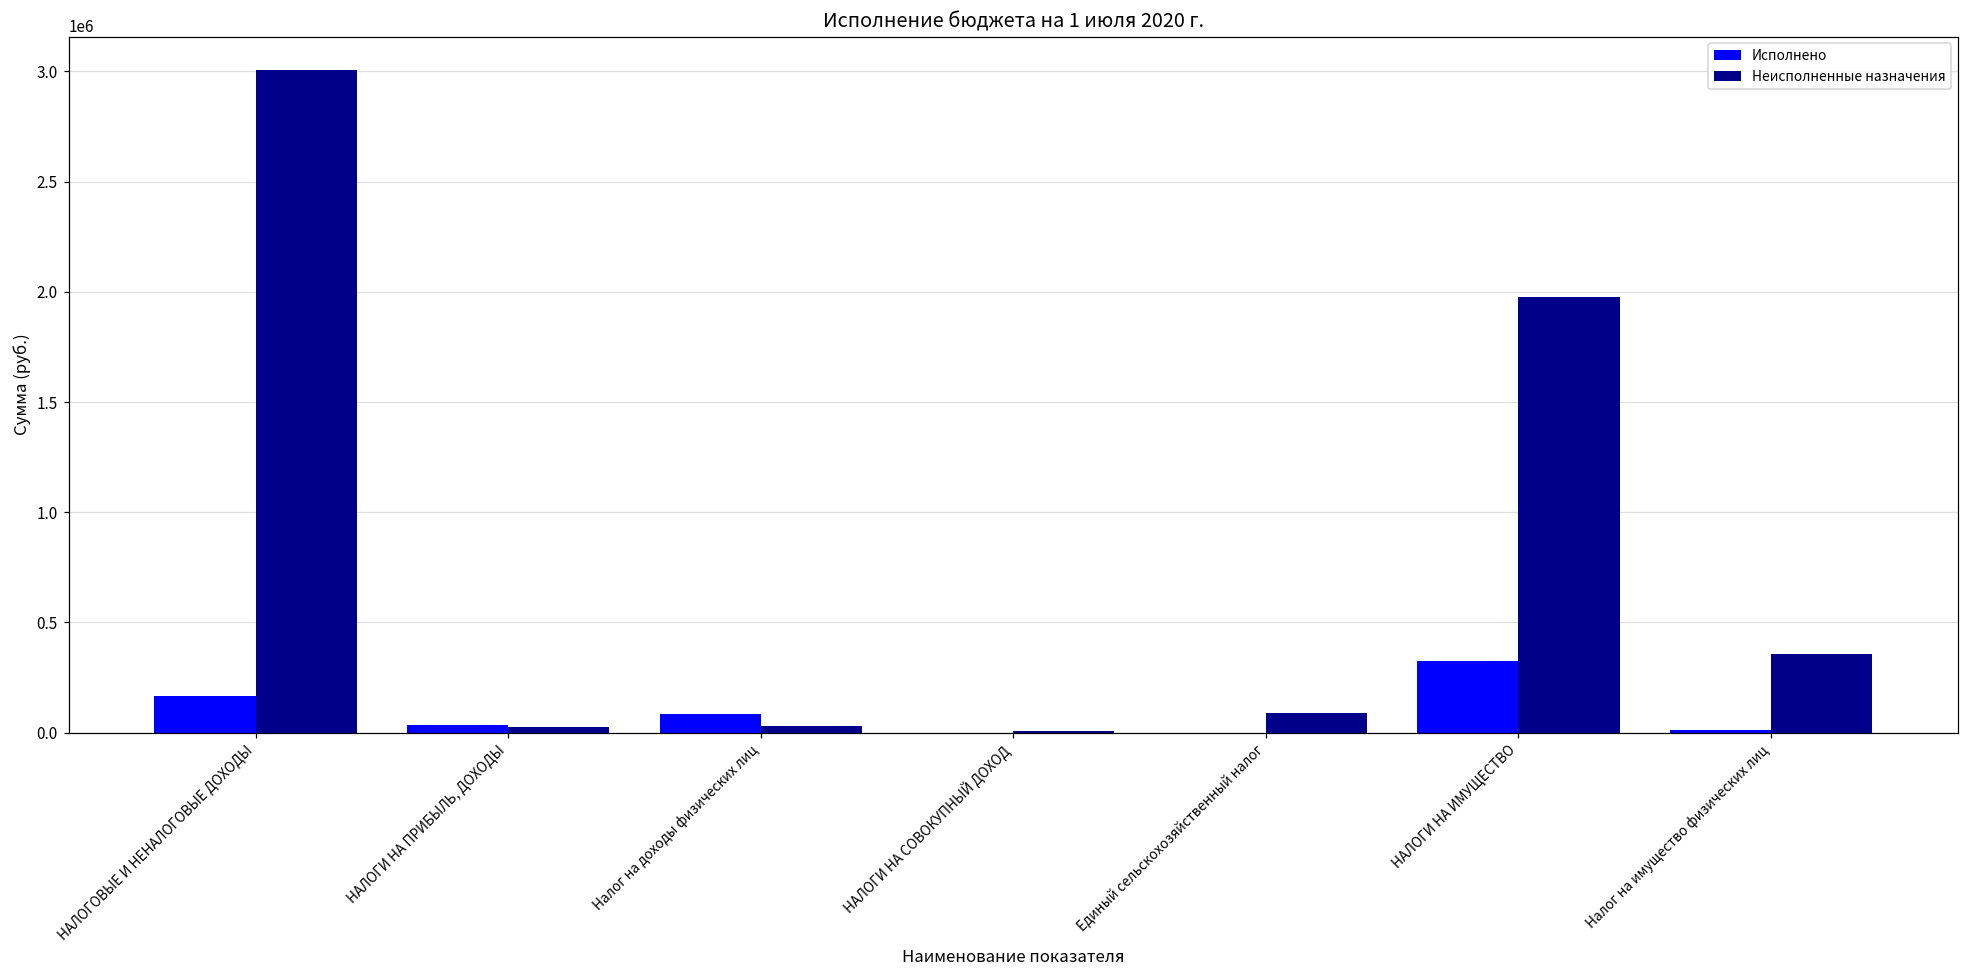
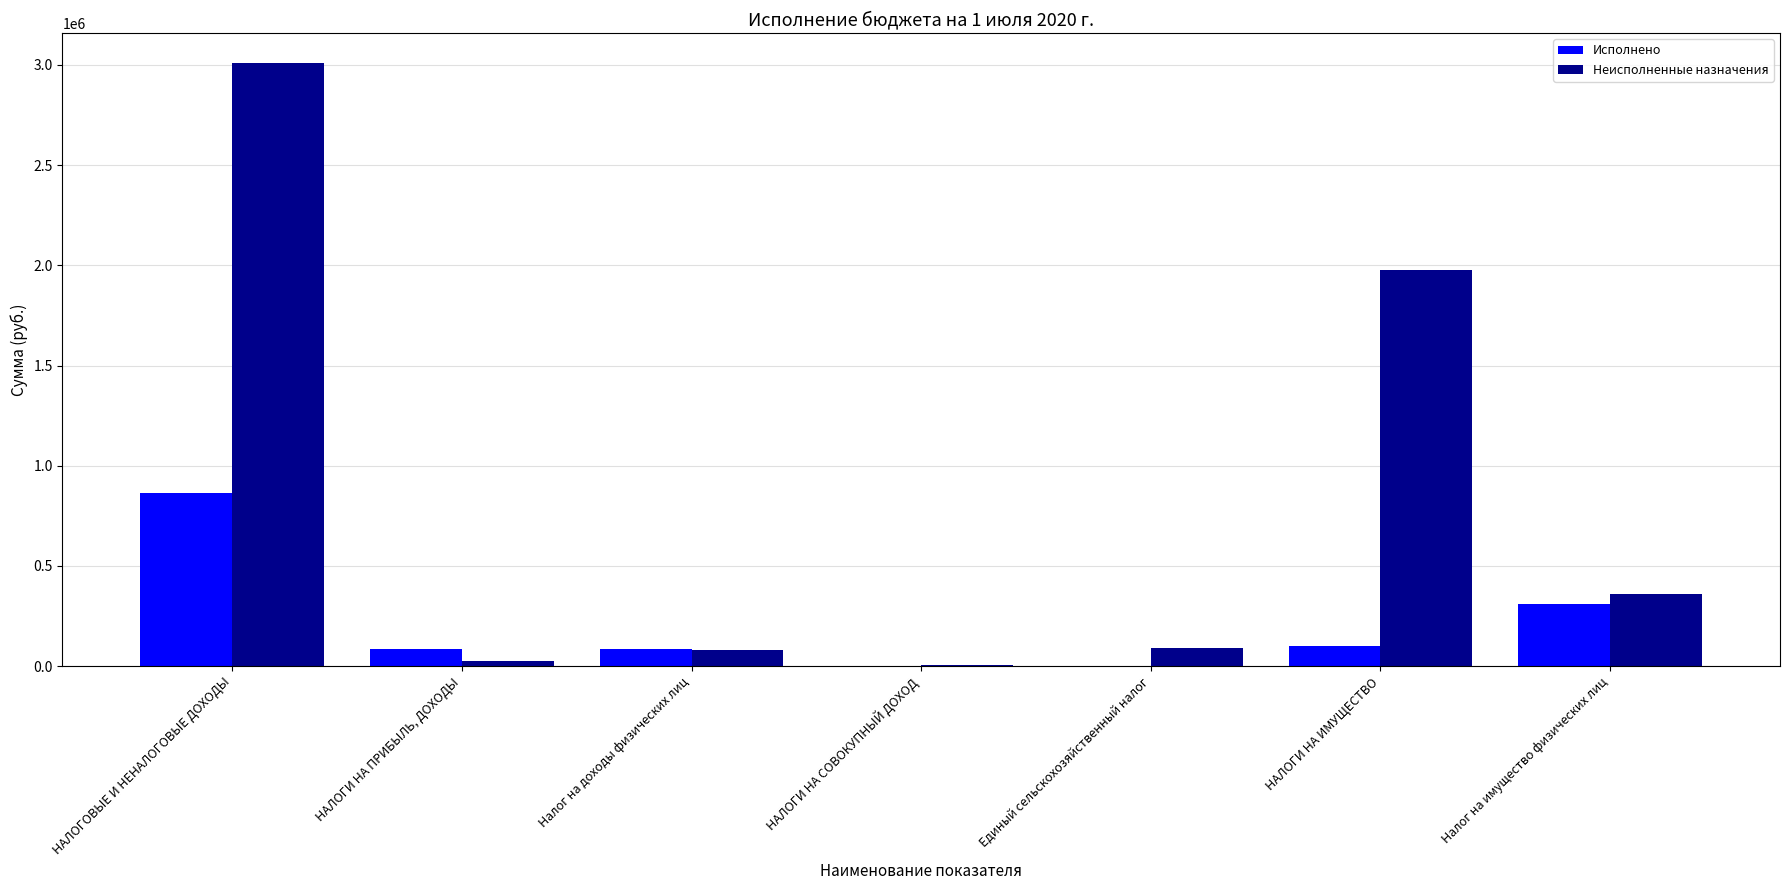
Исполнено, НАЛОГОВЫЕ И НЕНАЛОГОВЫЕ ДОХОДЫ: 160000 -> 870000
Исполнено, НАЛОГИ НА ПРИБЫЛЬ, ДОХОДЫ: 40000 -> 80000
Неисполненные назначения, Налог на доходы физических лиц: 30000 -> 80000
Исполнено, НАЛОГИ НА ИМУЩЕСТВО: 330000 -> 100000
Исполнено, Налог на имущество физических лиц: 10000 -> 310000
